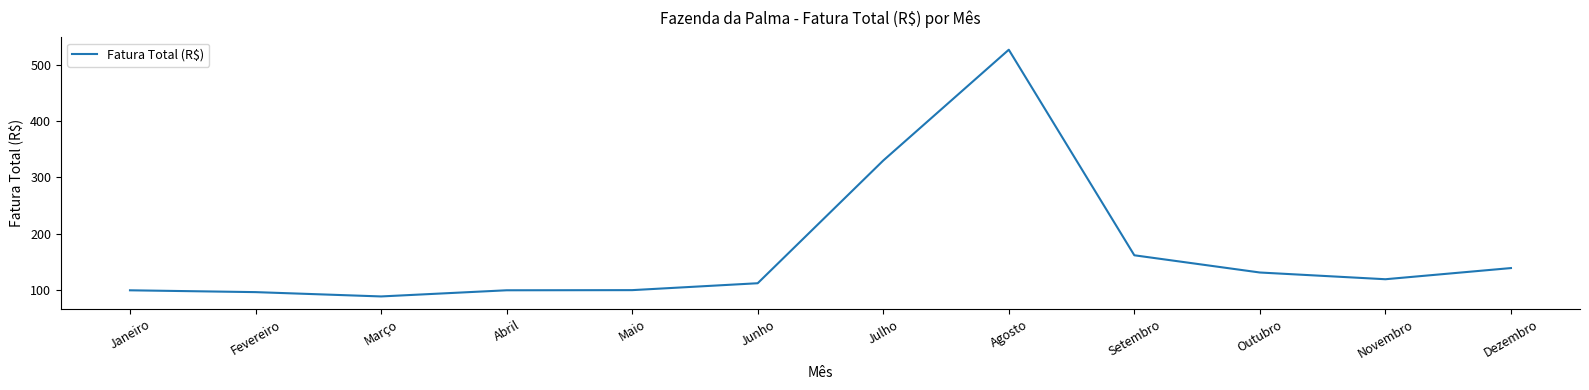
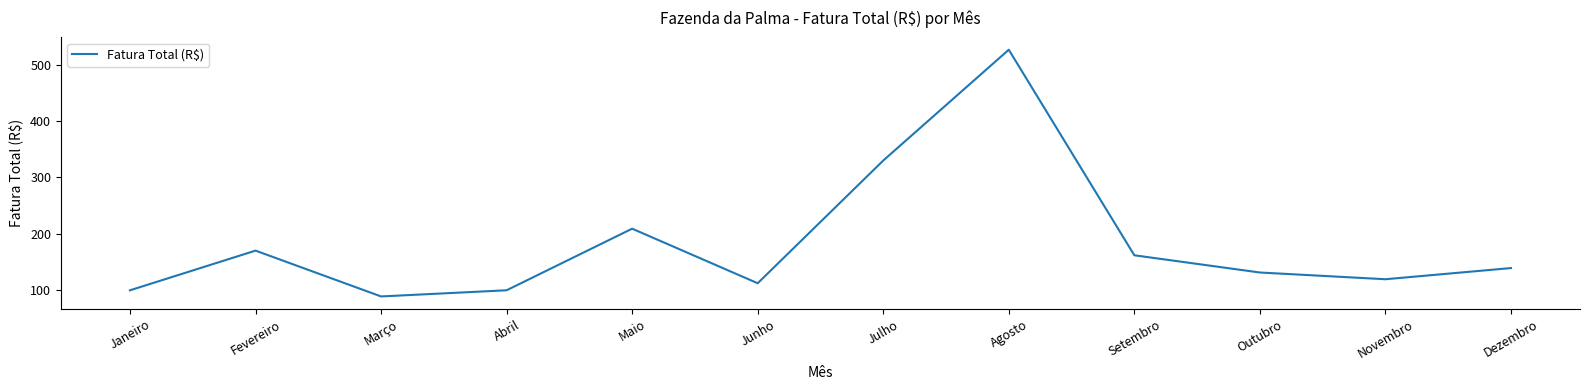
Fevereiro: 100 -> 170
Maio: 100 -> 210
